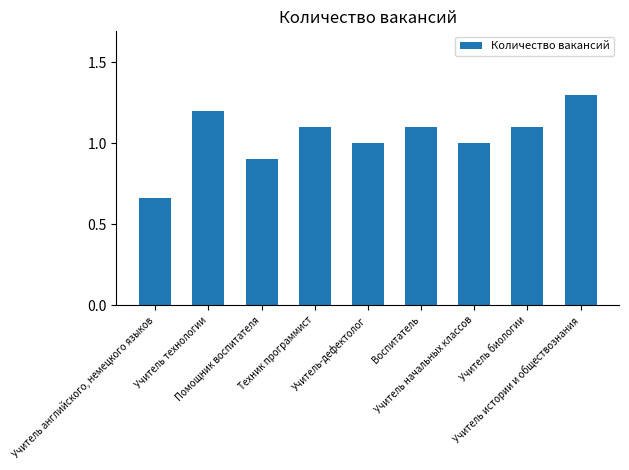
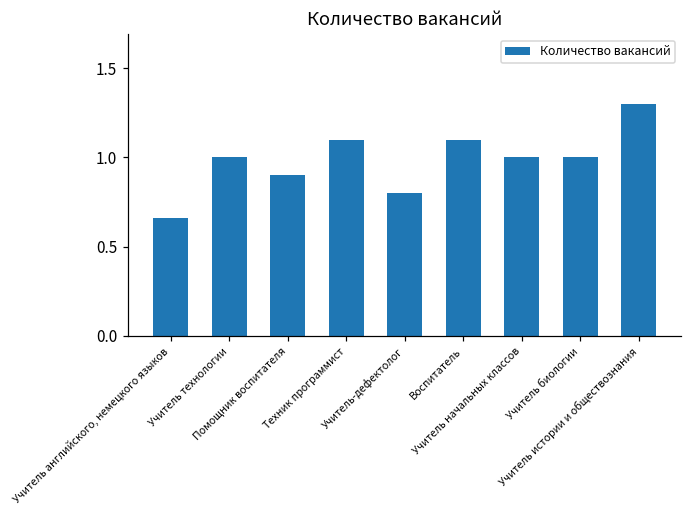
Учитель технологии: 1.2 -> 1.0
Учитель-дефектолог: 1.0 -> 0.8
Учитель биологии: 1.1 -> 1.0
